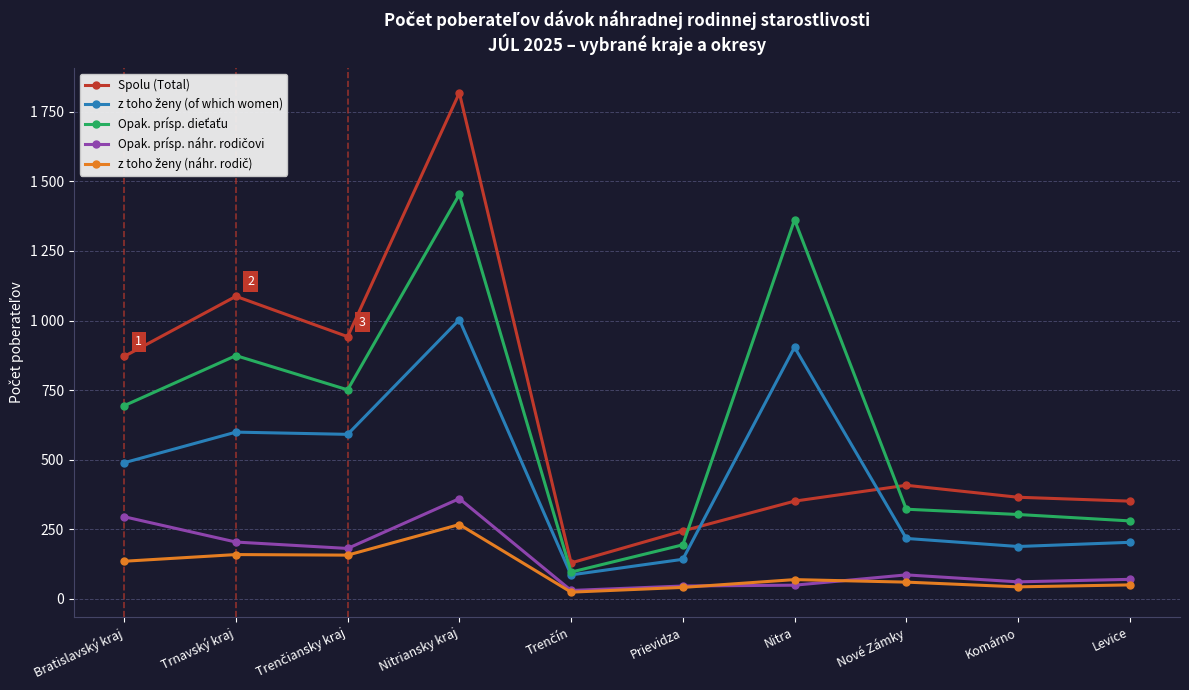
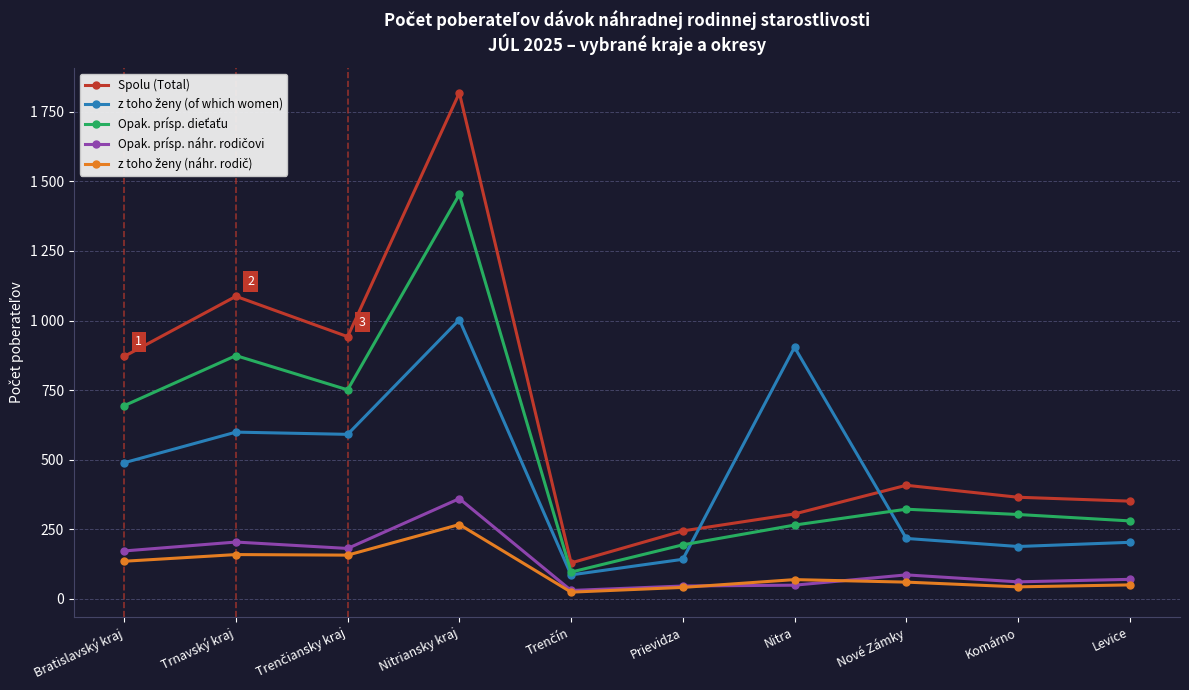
Opak. prísp. náhr. rodičovi, Bratislavský kraj: 300 -> 170
Spolu (Total), Nitra: 350 -> 310
Opak. prísp. dieťaťu, Nitra: 1360 -> 270
